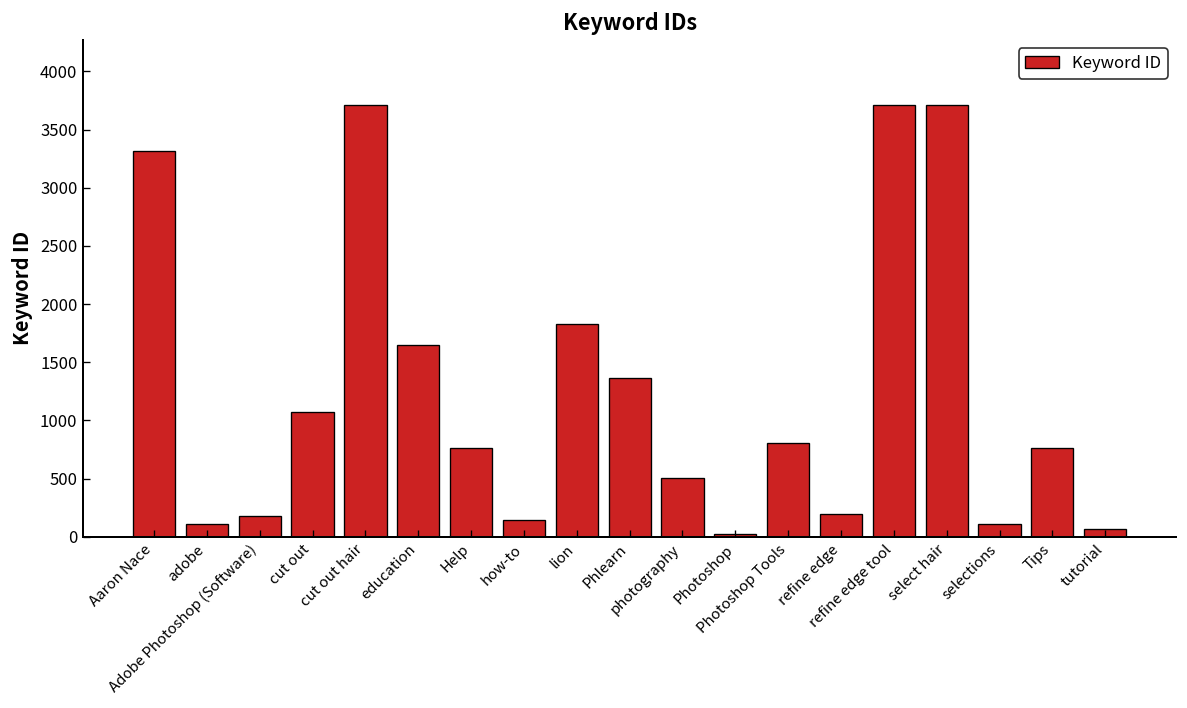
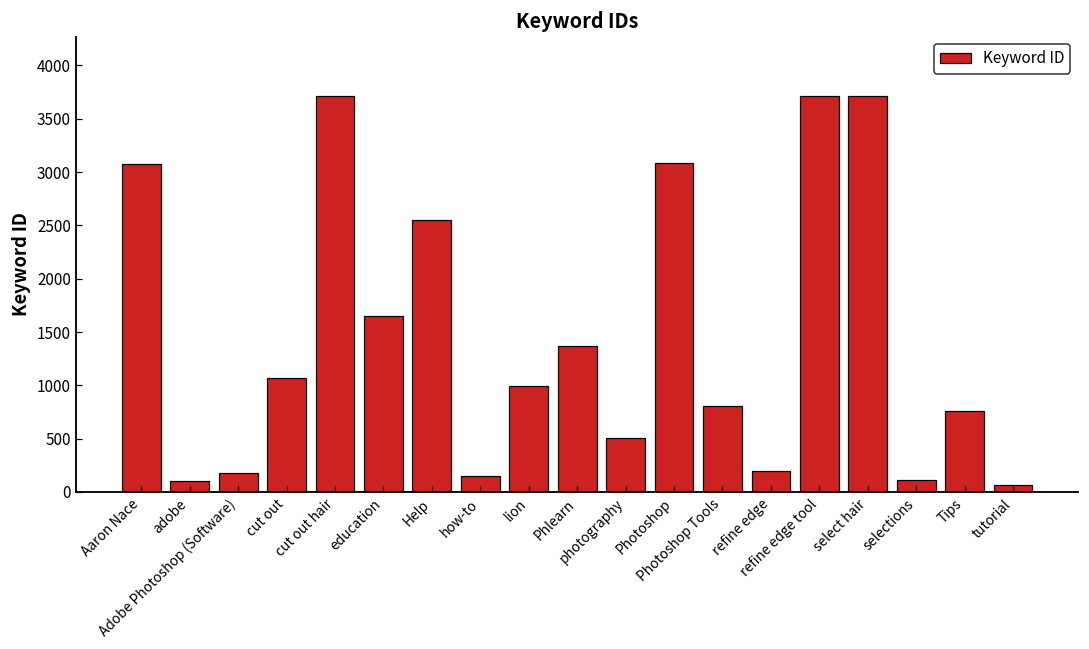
Aaron Nace: 3300 -> 3100
Help: 800 -> 2500
lion: 1800 -> 1000
Photoshop: 0 -> 3100
